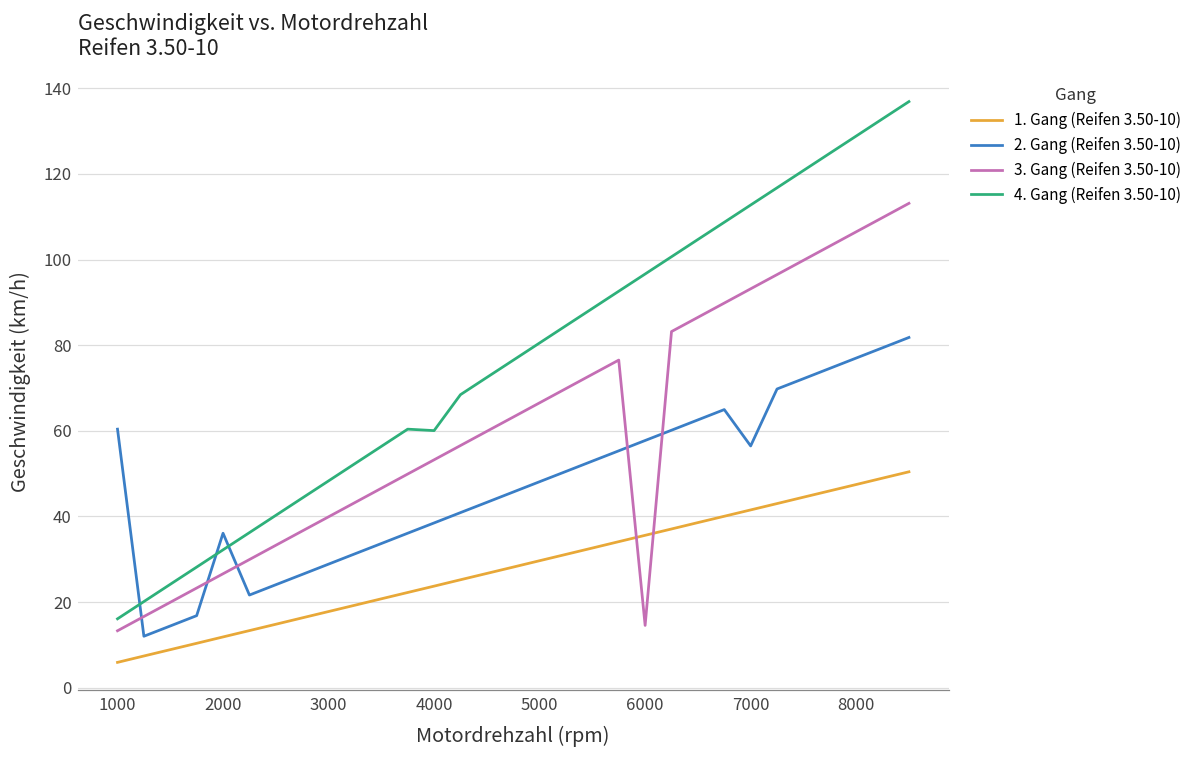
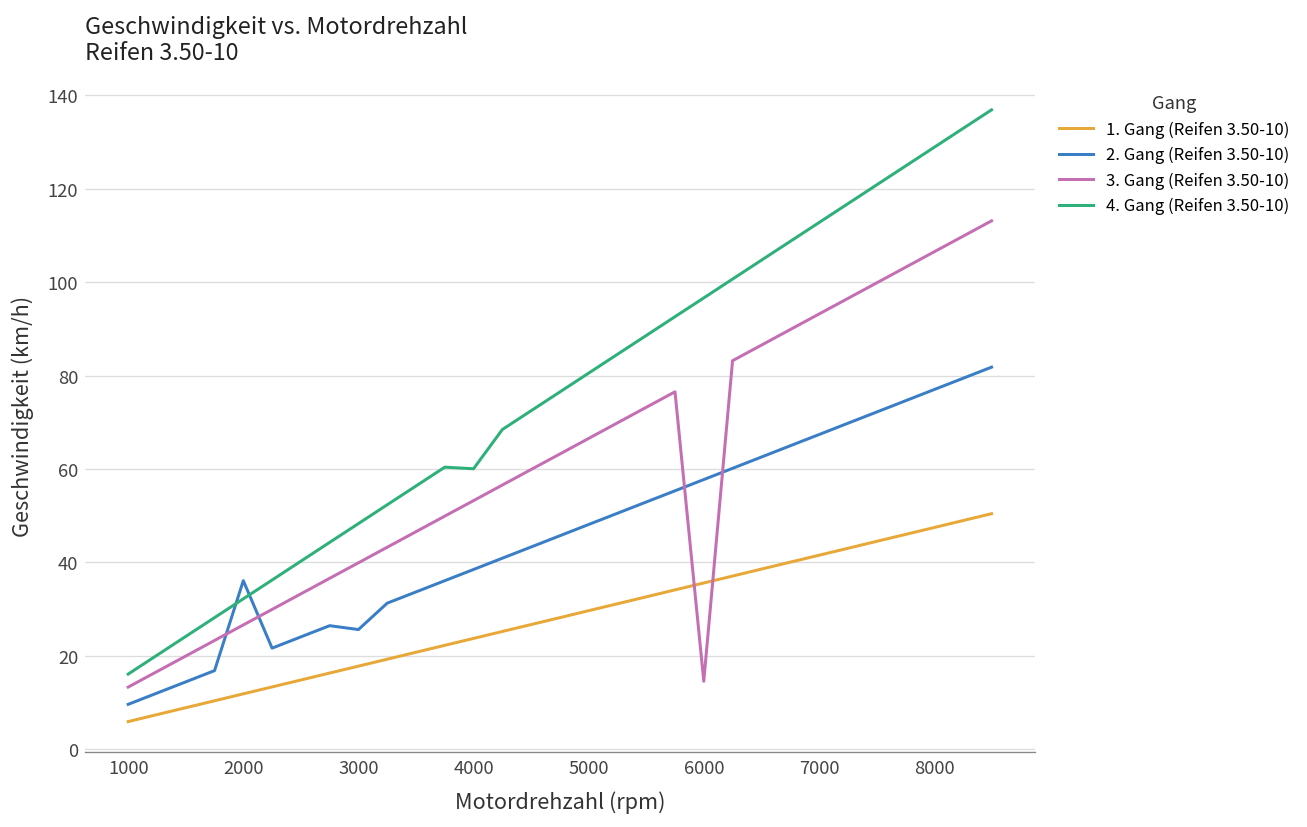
2. Gang (Reifen 3.50-10), 1000: 60 -> 10
2. Gang (Reifen 3.50-10), 3000: 29 -> 26
2. Gang (Reifen 3.50-10), 7000: 56 -> 67
